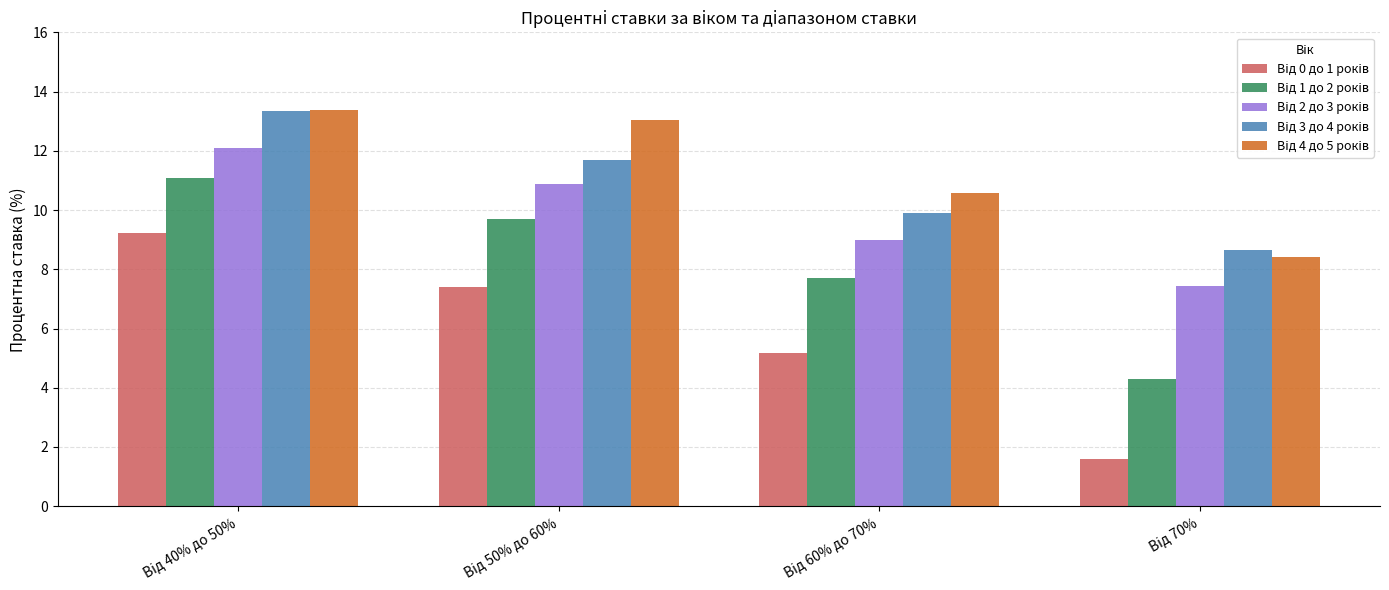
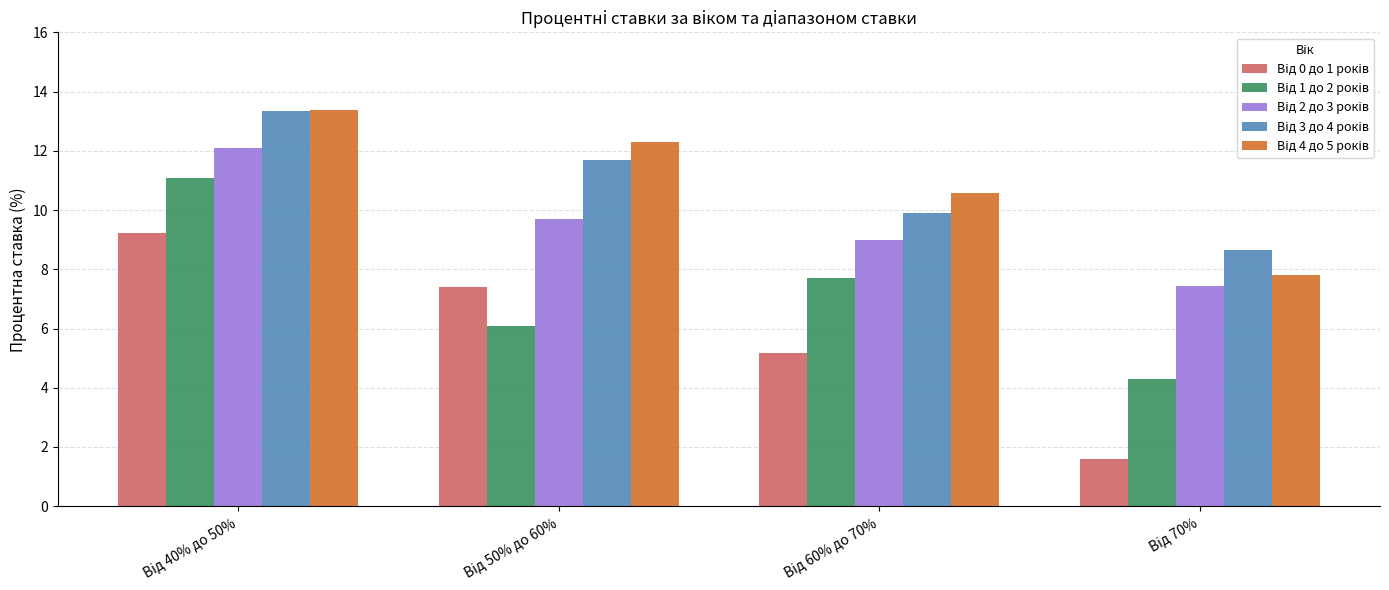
Від 1 до 2 років, Від 50% до 60%: 9.7 -> 6.1
Від 2 до 3 років, Від 50% до 60%: 10.9 -> 9.7
Від 4 до 5 років, Від 50% до 60%: 13.1 -> 12.3
Від 4 до 5 років, Від 70%: 8.4 -> 7.8
